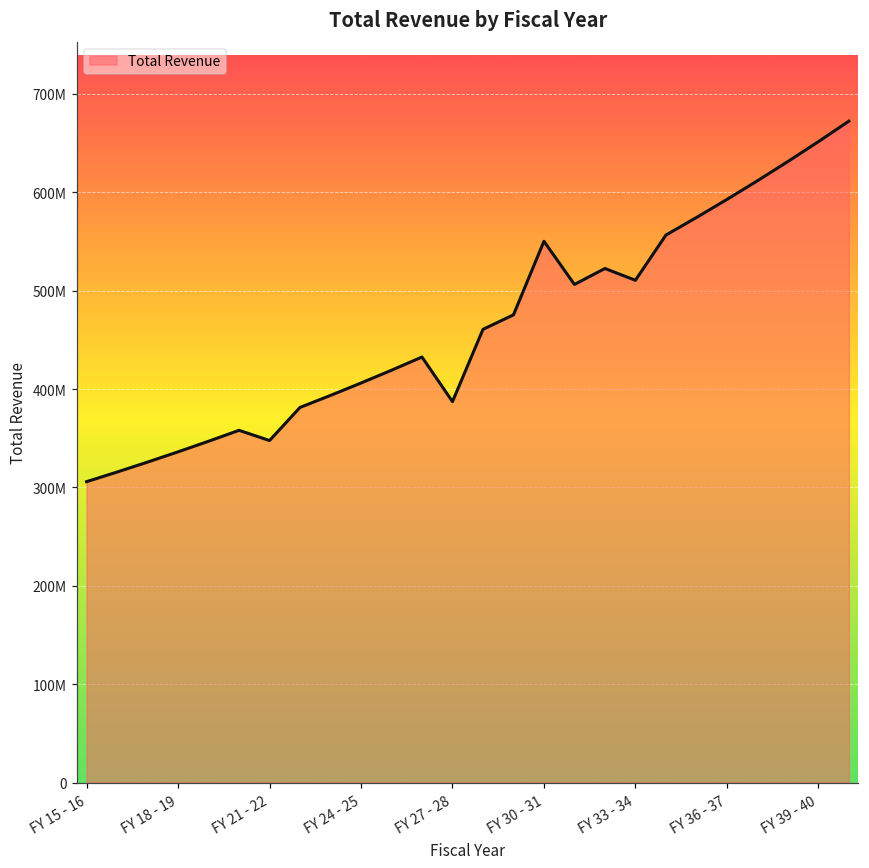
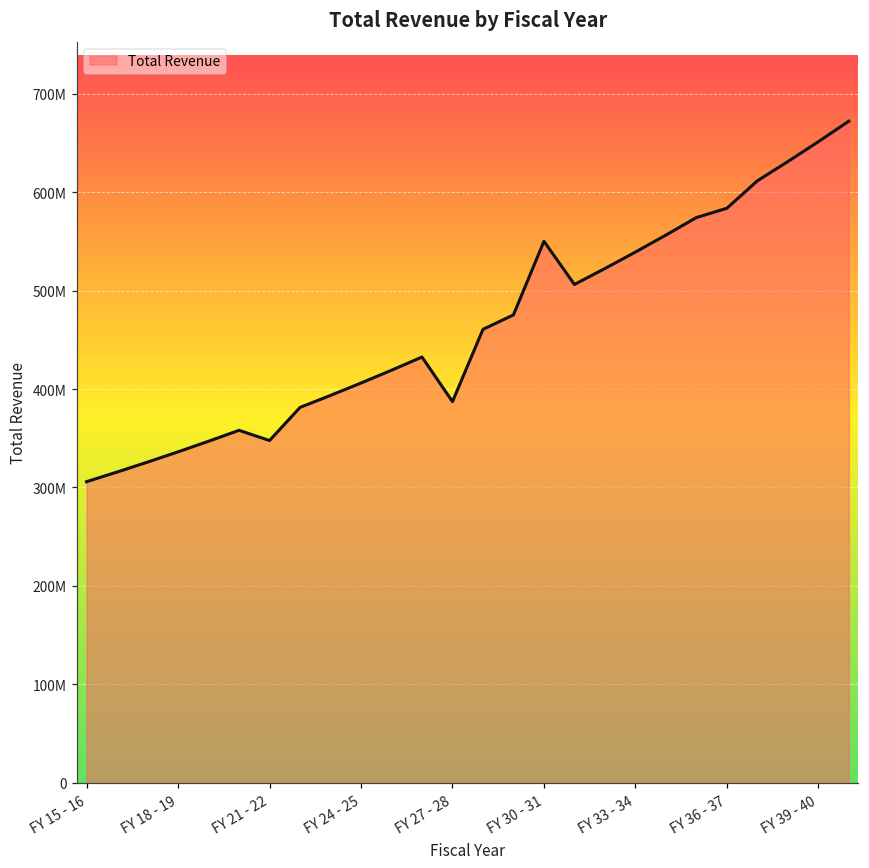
FY 33 - 34: 510000000 -> 540000000
FY 36 - 37: 590000000 -> 580000000
